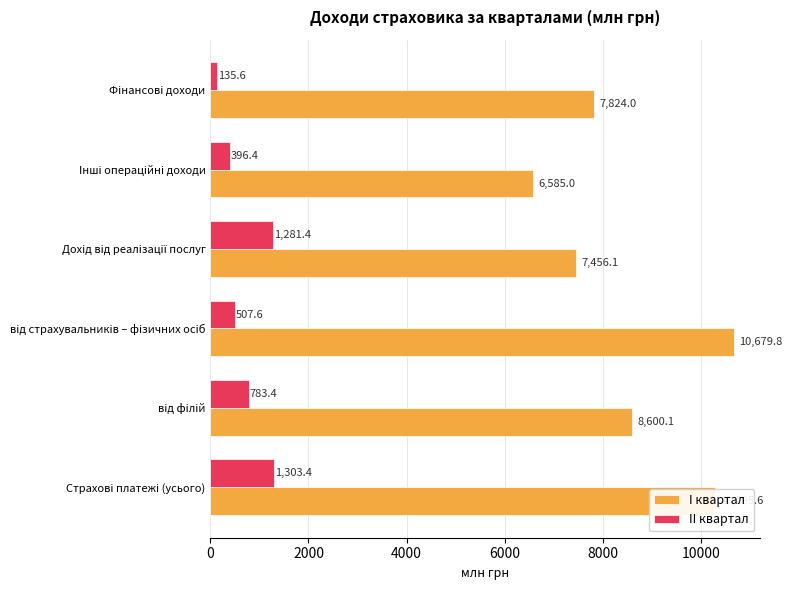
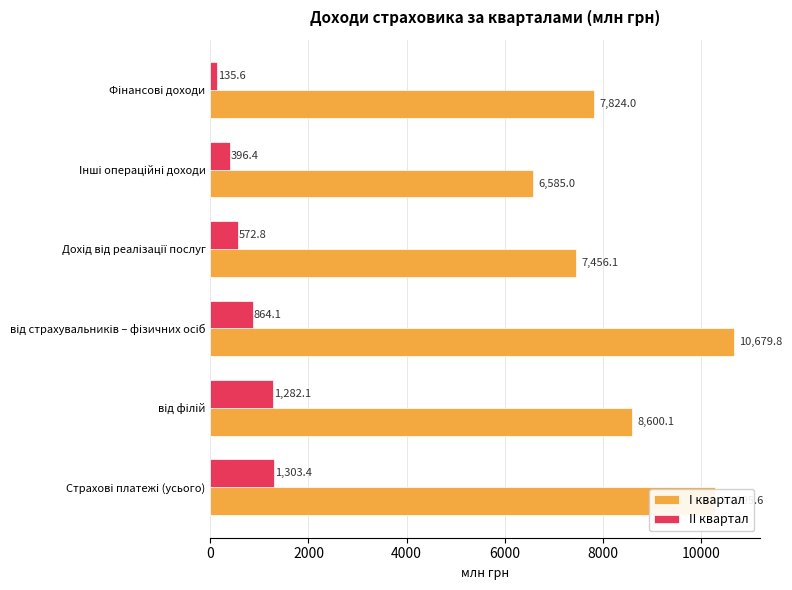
II квартал, Дохід від реалізації послуг: 1,281.4 -> 572.8
II квартал, від страхувальників – фізичних осіб: 507.6 -> 864.1
II квартал, від філій: 783.4 -> 1,282.1
